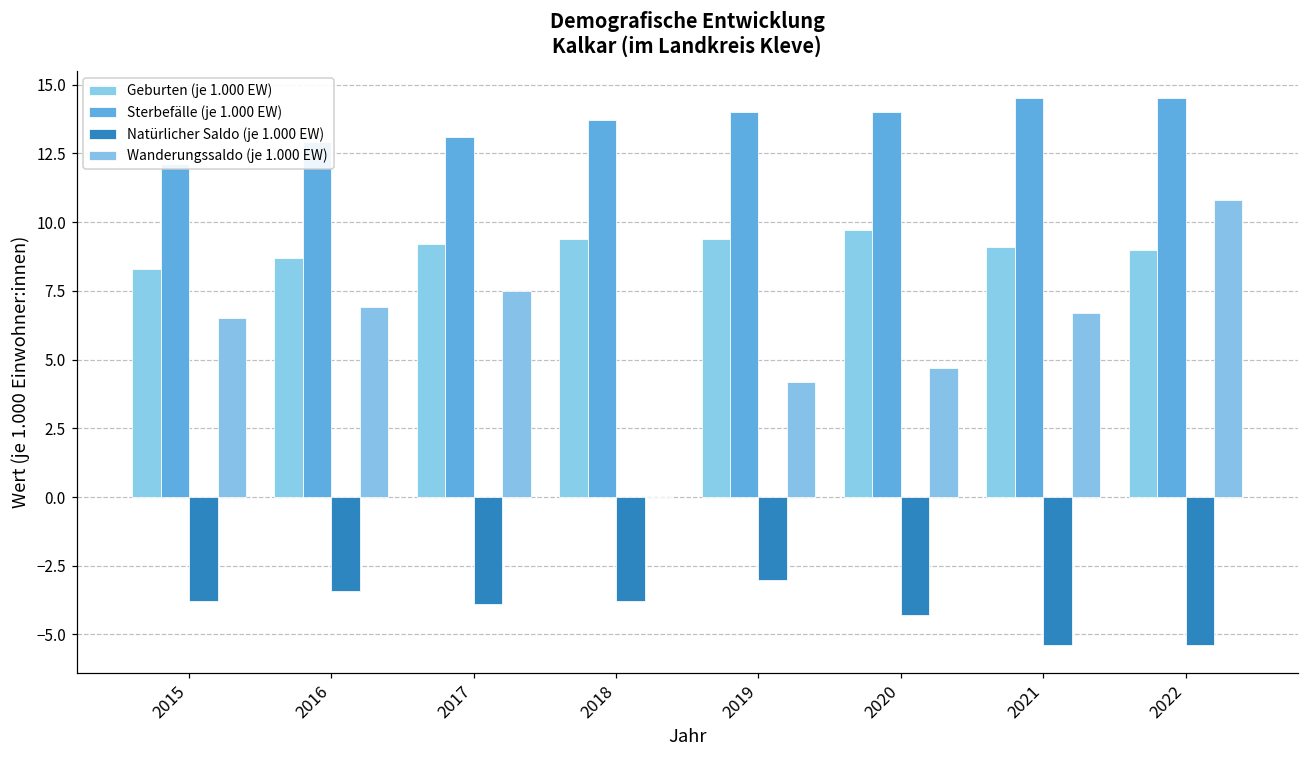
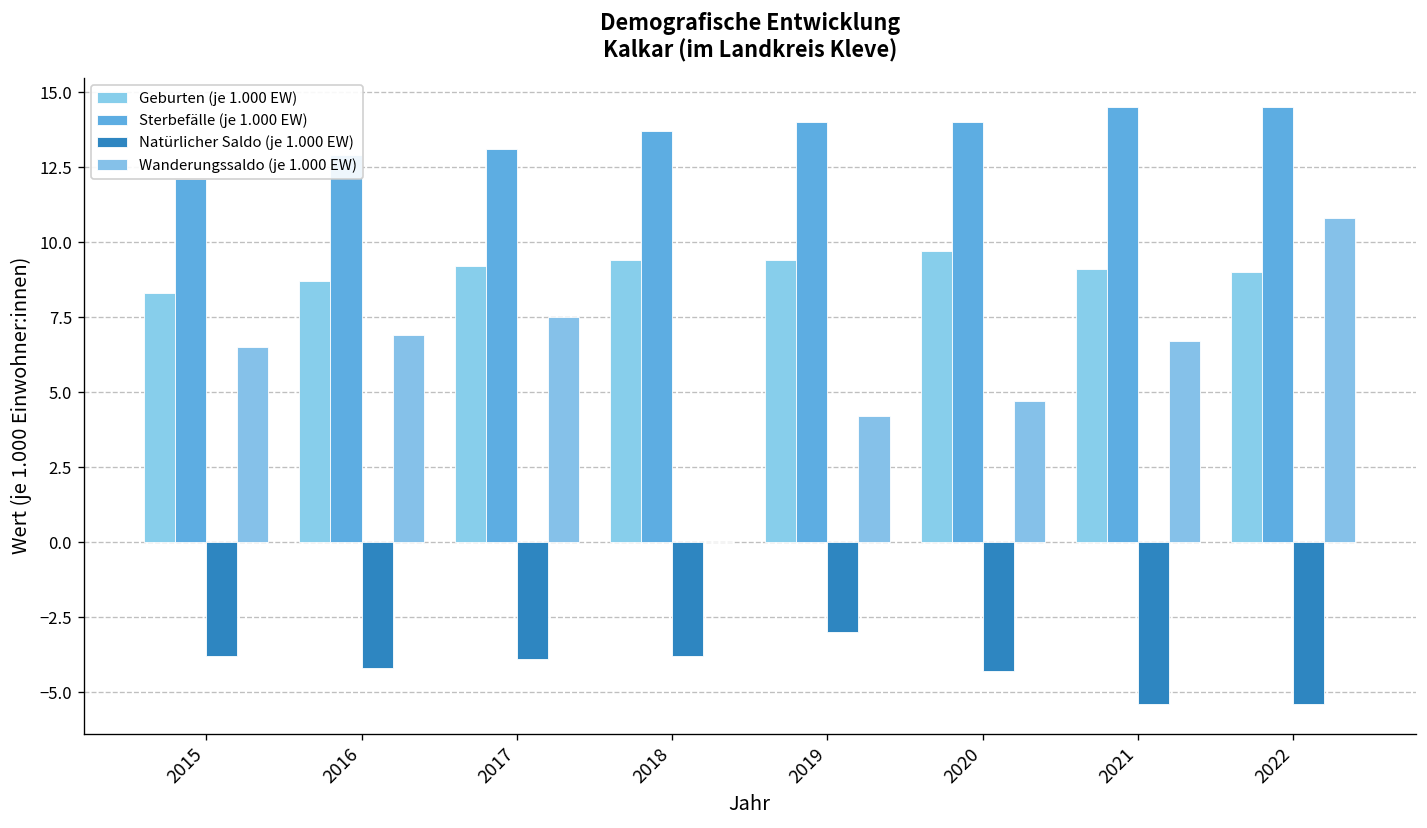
Natürlicher Saldo (je 1.000 EW), 2016: -3.4 -> -4.2
